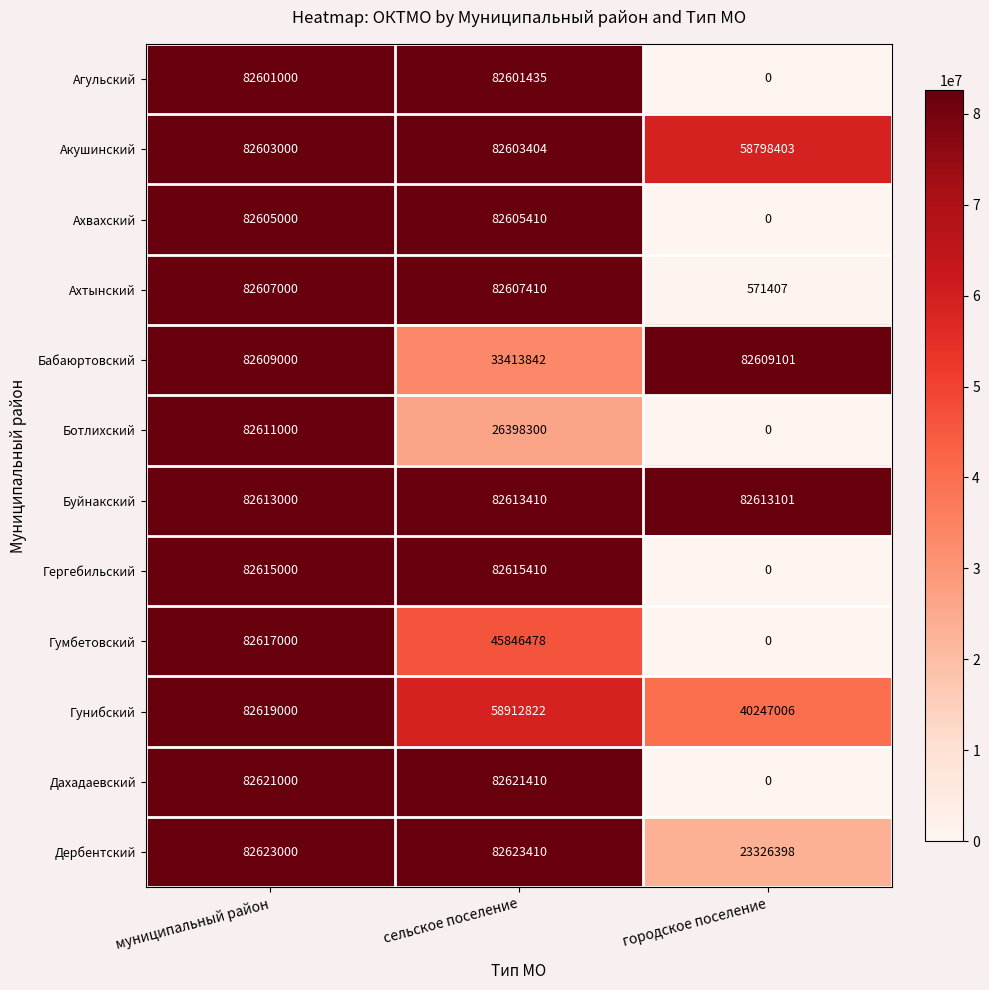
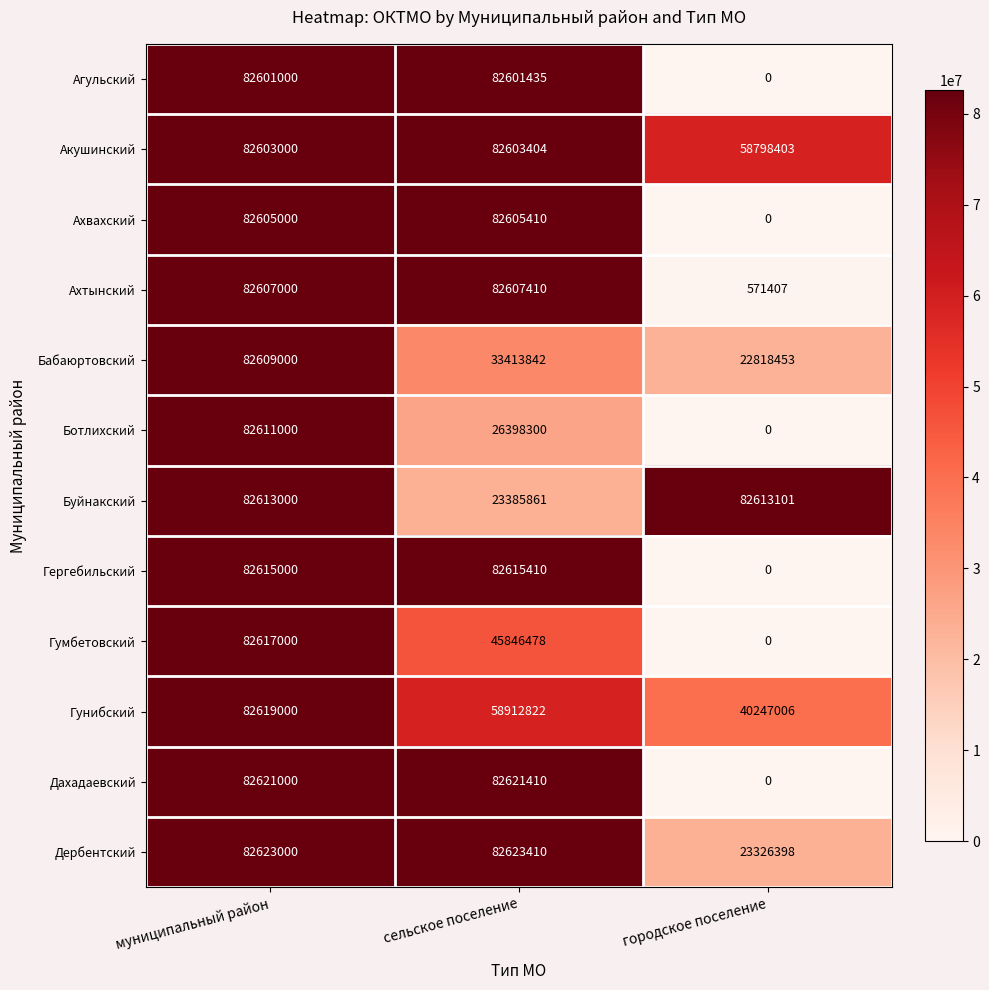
Бабаюртовский, городское поселение: 82609101 -> 22818453
Буйнакский, сельское поселение: 82613410 -> 23385861
